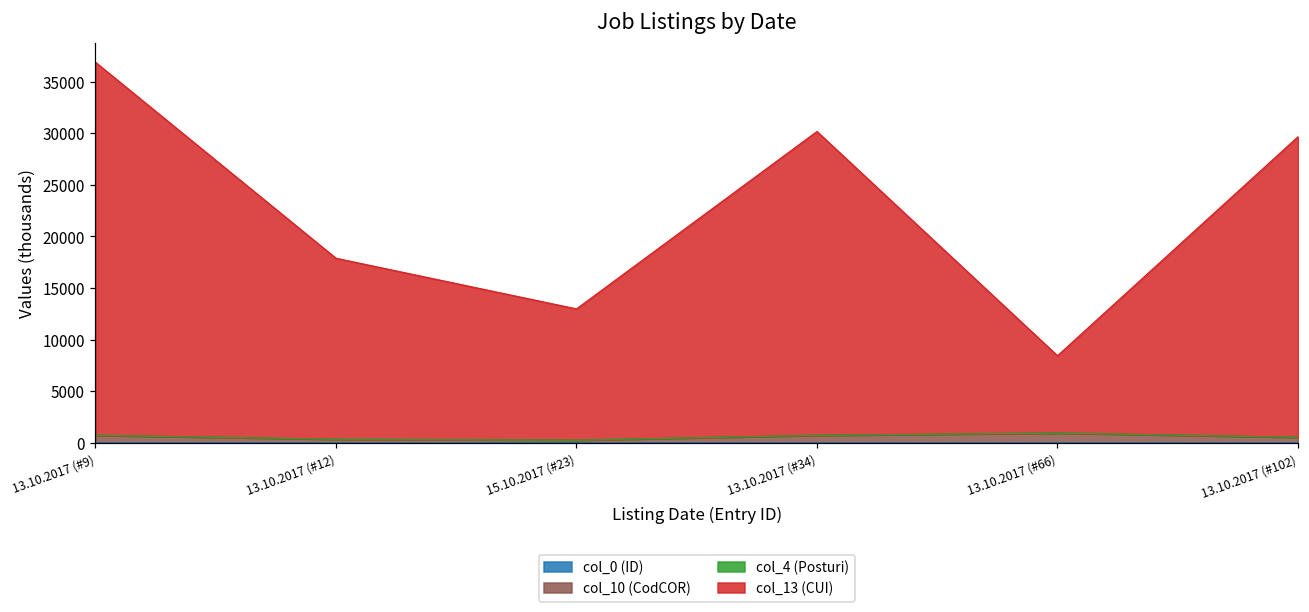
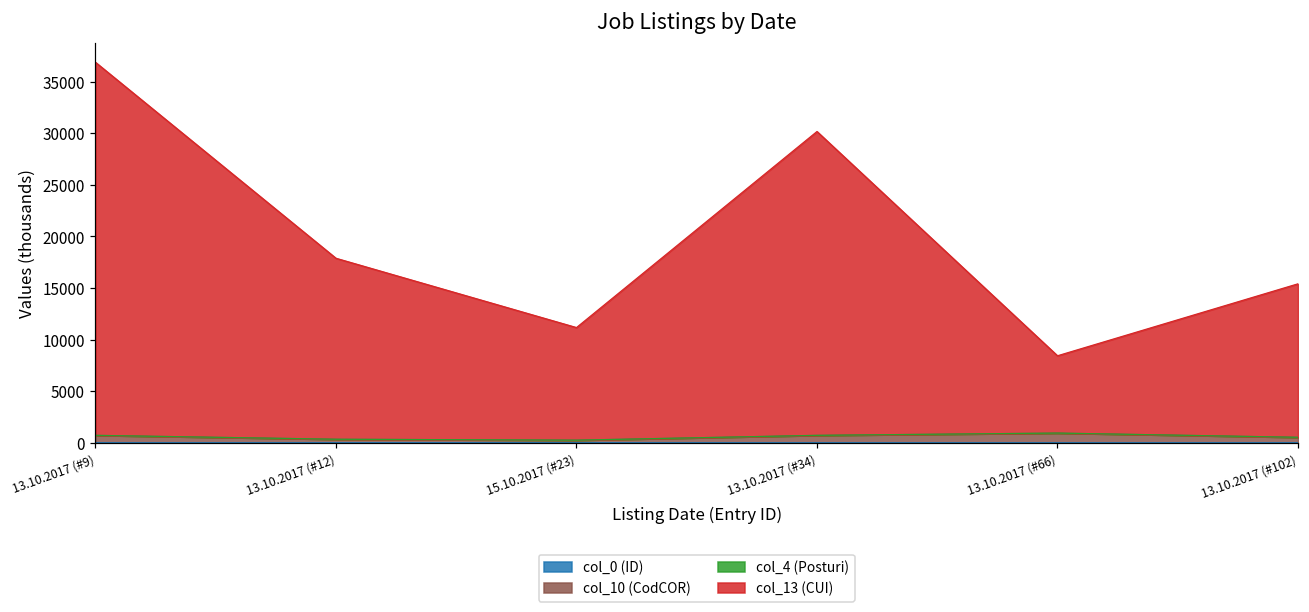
col_13 (CUI), 15.10.2017 (#23): 13000 -> 11000
col_13 (CUI), 13.10.2017 (#102): 29000 -> 15000
